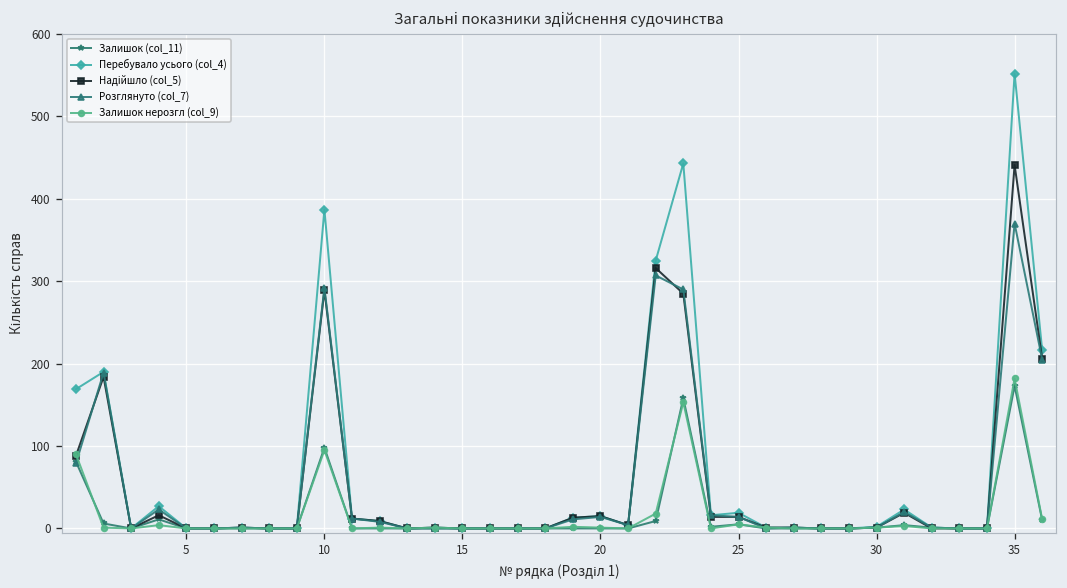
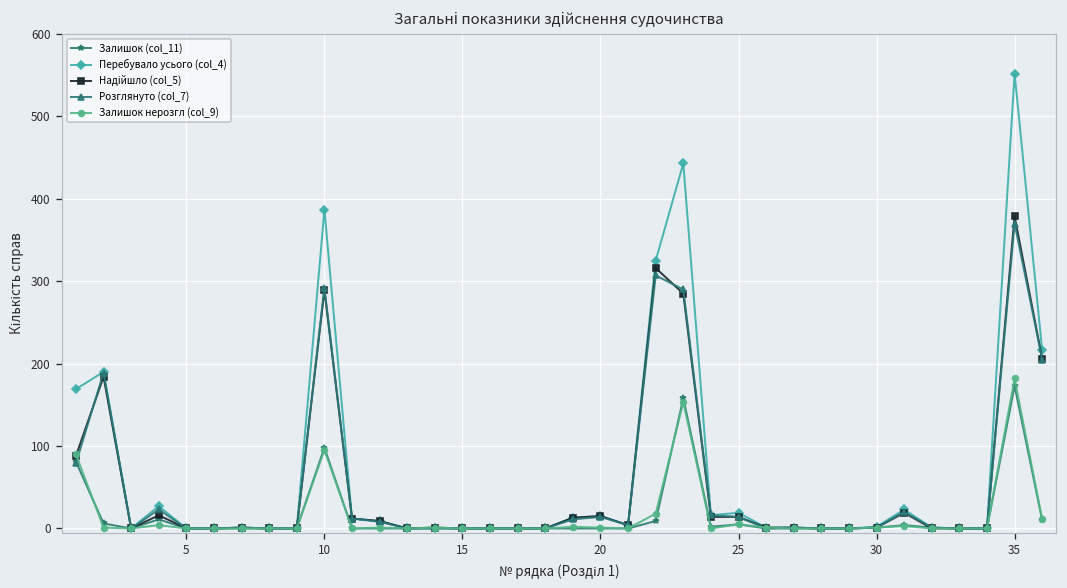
Надійшло (col_5), 35: 440 -> 380
